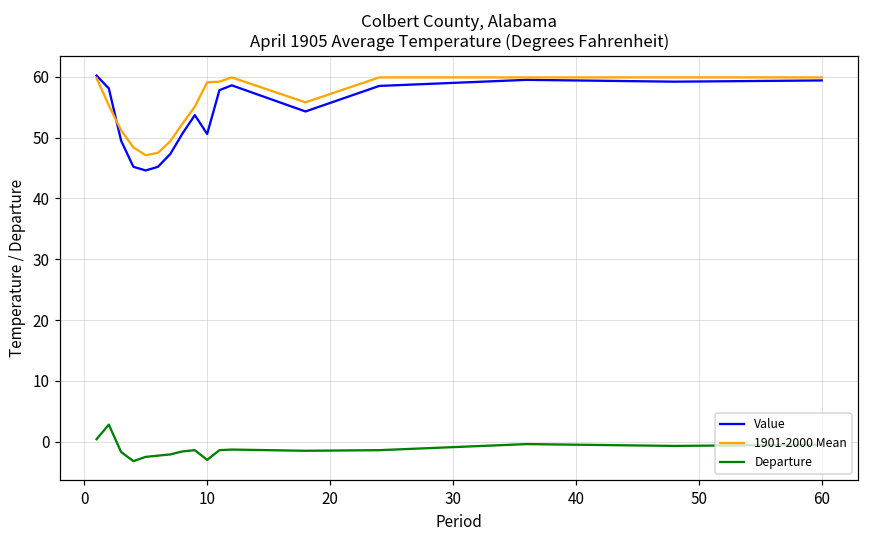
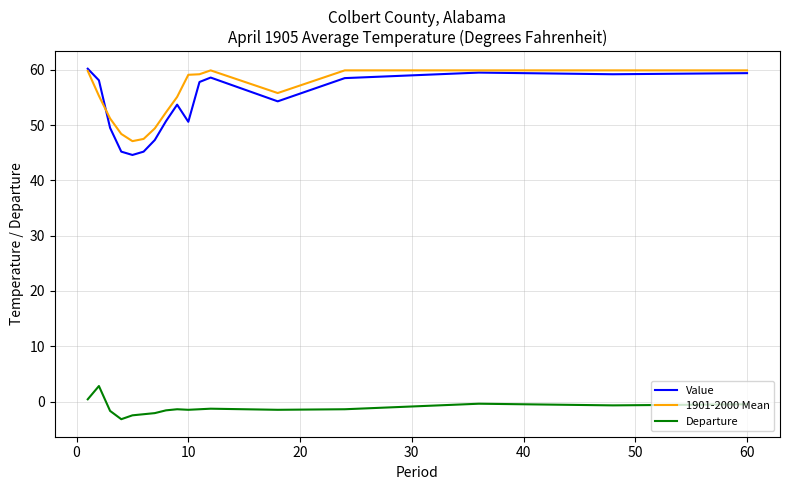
Departure, 10: -3 -> -2
